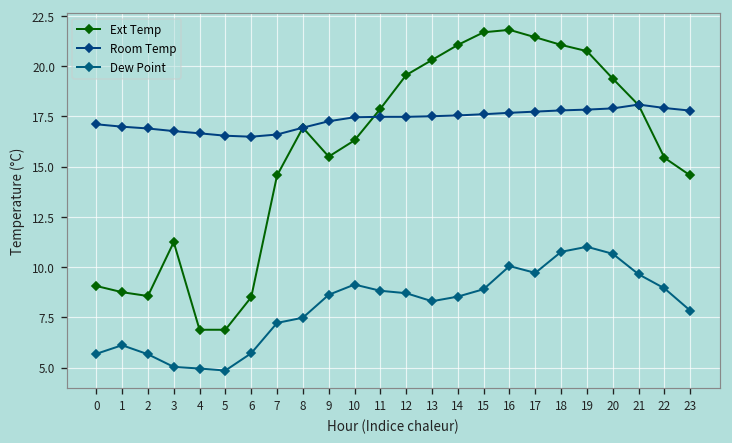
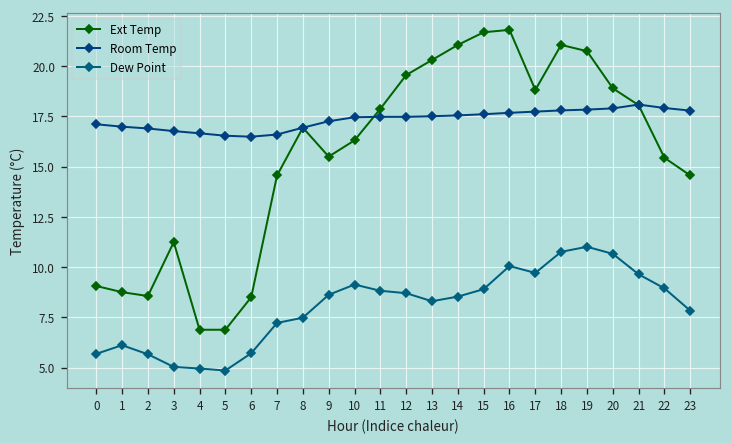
Ext Temp, 17: 21.4 -> 18.8
Ext Temp, 20: 19.4 -> 18.9
